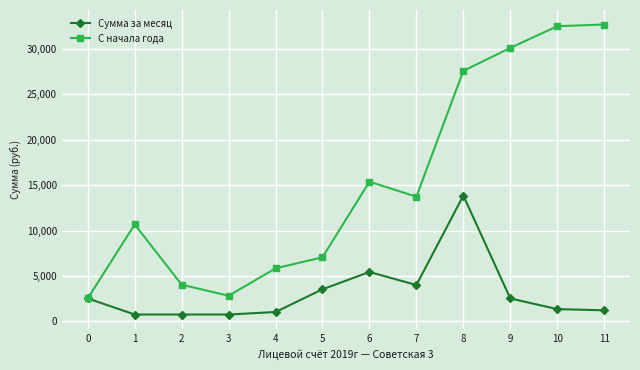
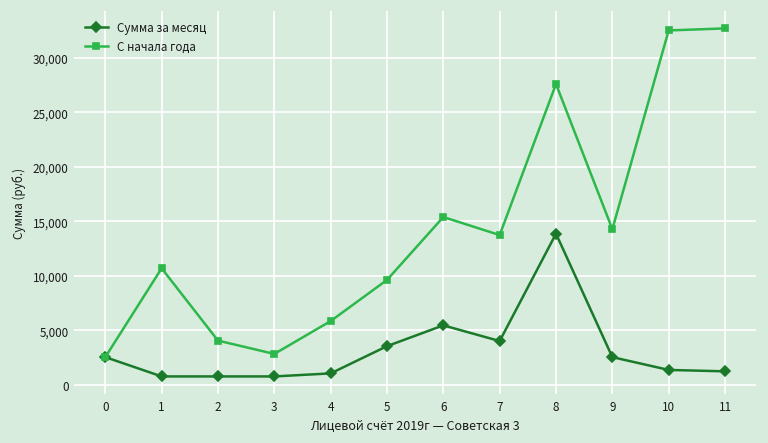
С начала года, 5: 7,000 -> 10,000
С начала года, 9: 30,000 -> 14,000
